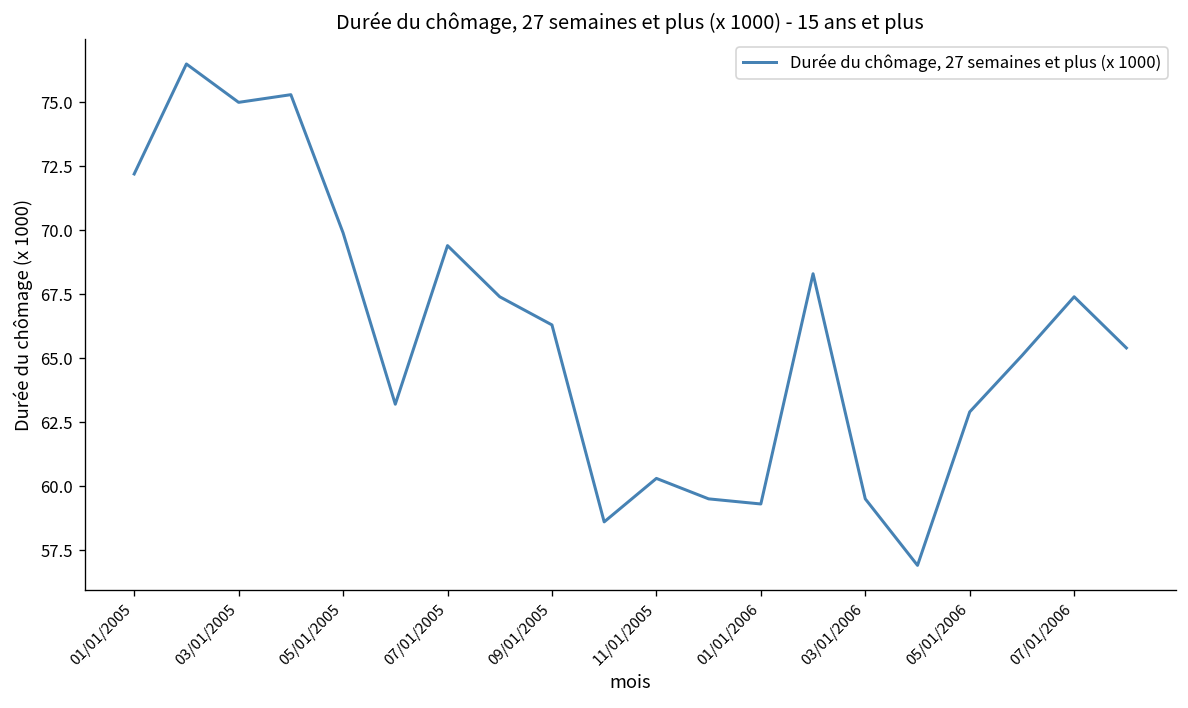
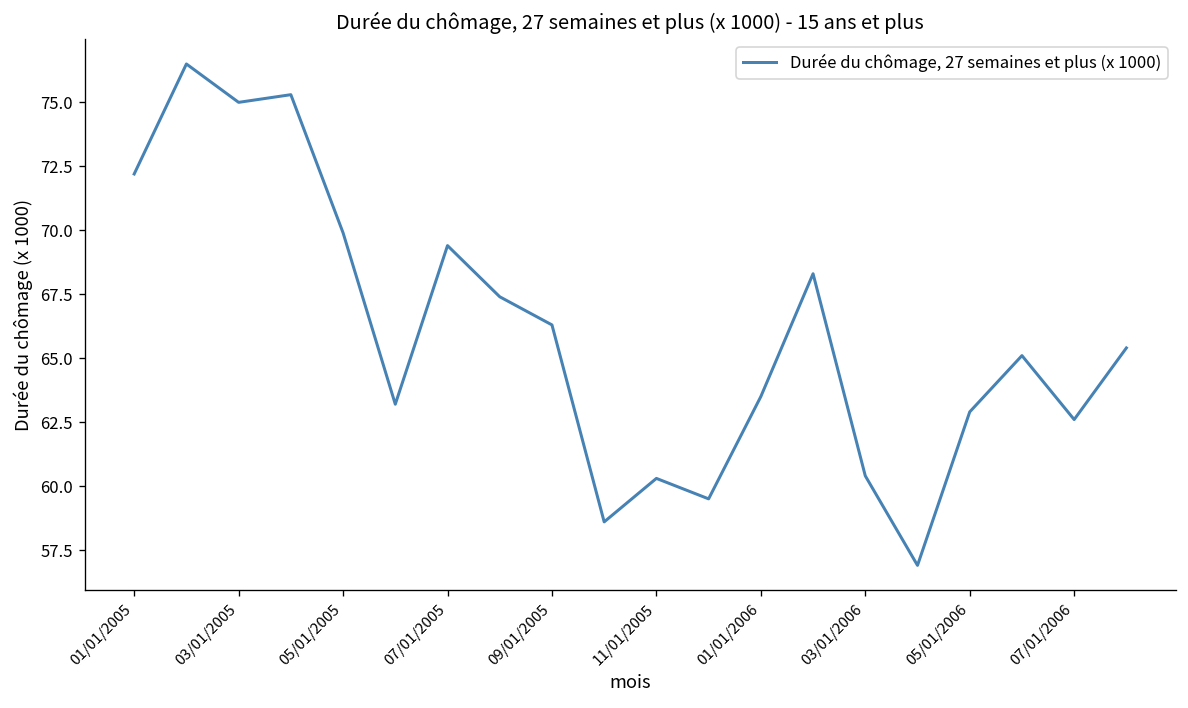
01/01/2006: 59.3 -> 63.5
03/01/2006: 59.5 -> 60.4
07/01/2006: 67.4 -> 62.6
